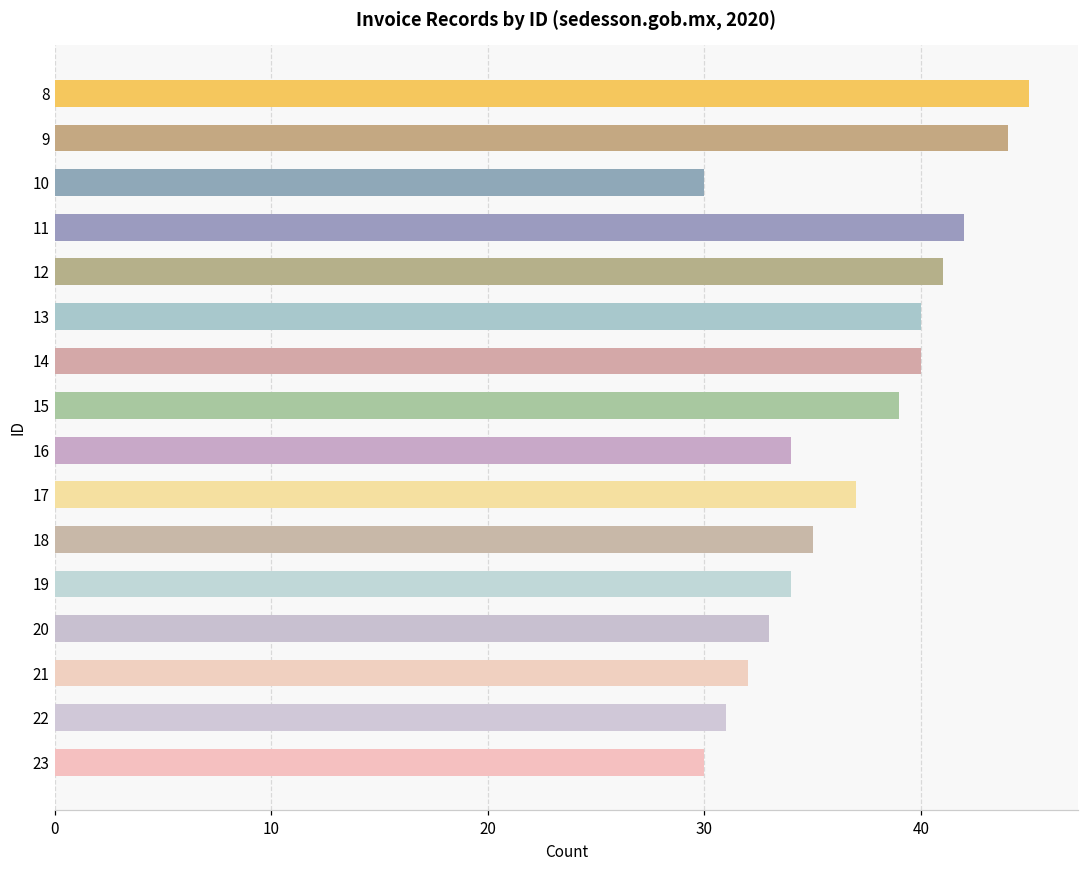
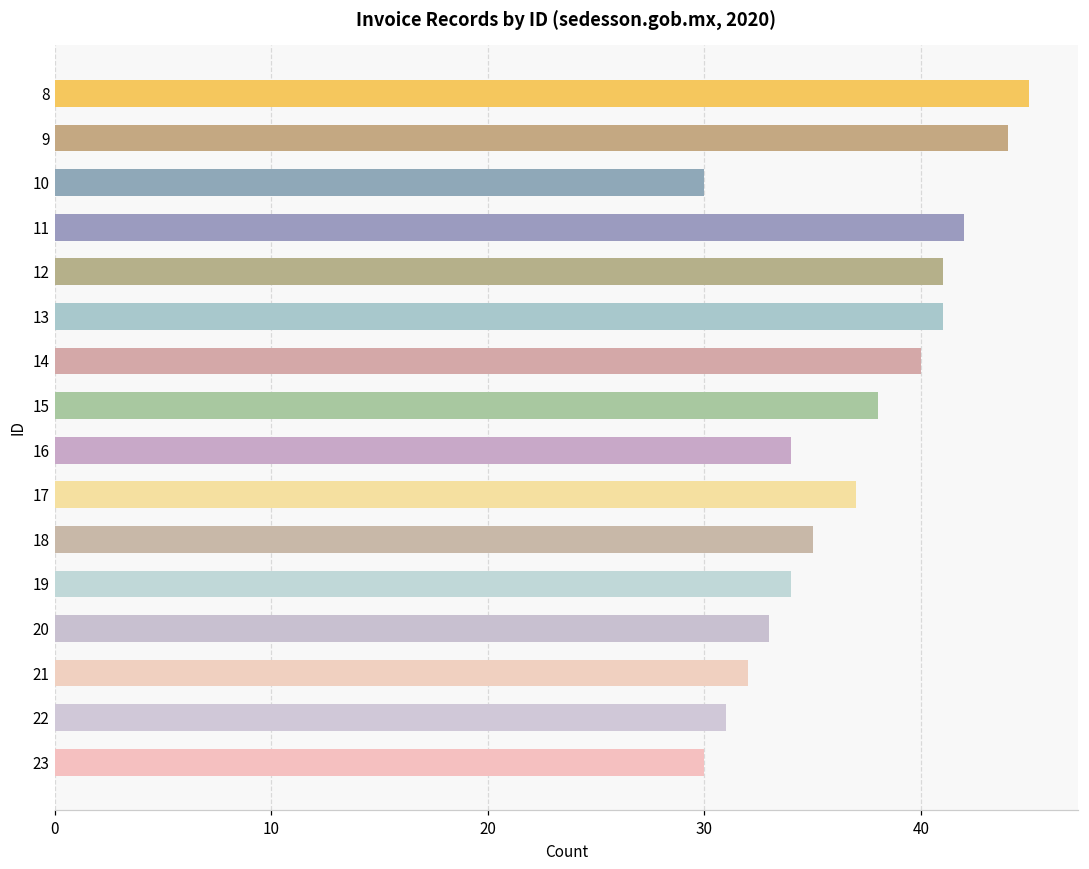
13: 40 -> 41
15: 39 -> 38
